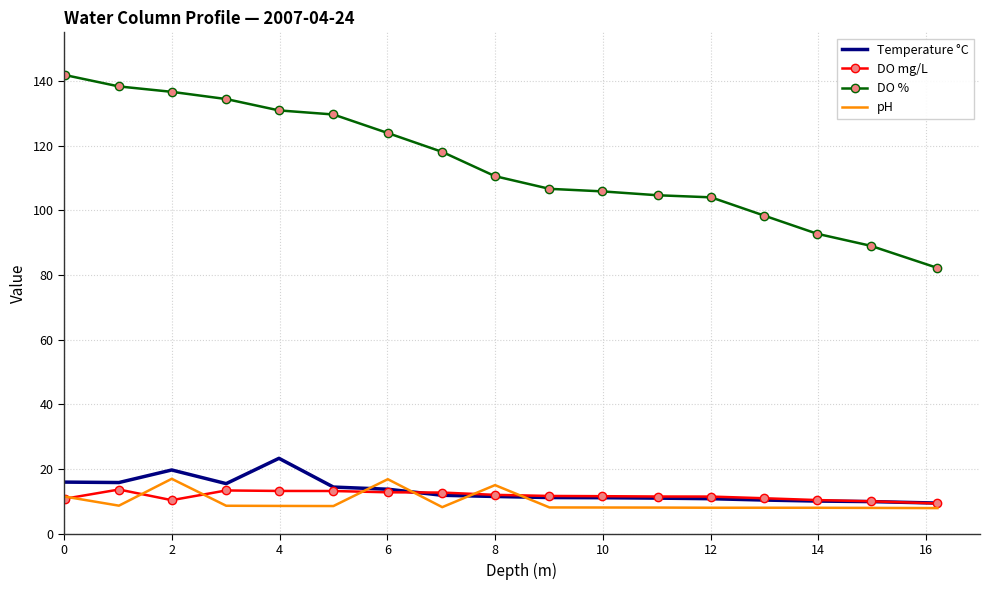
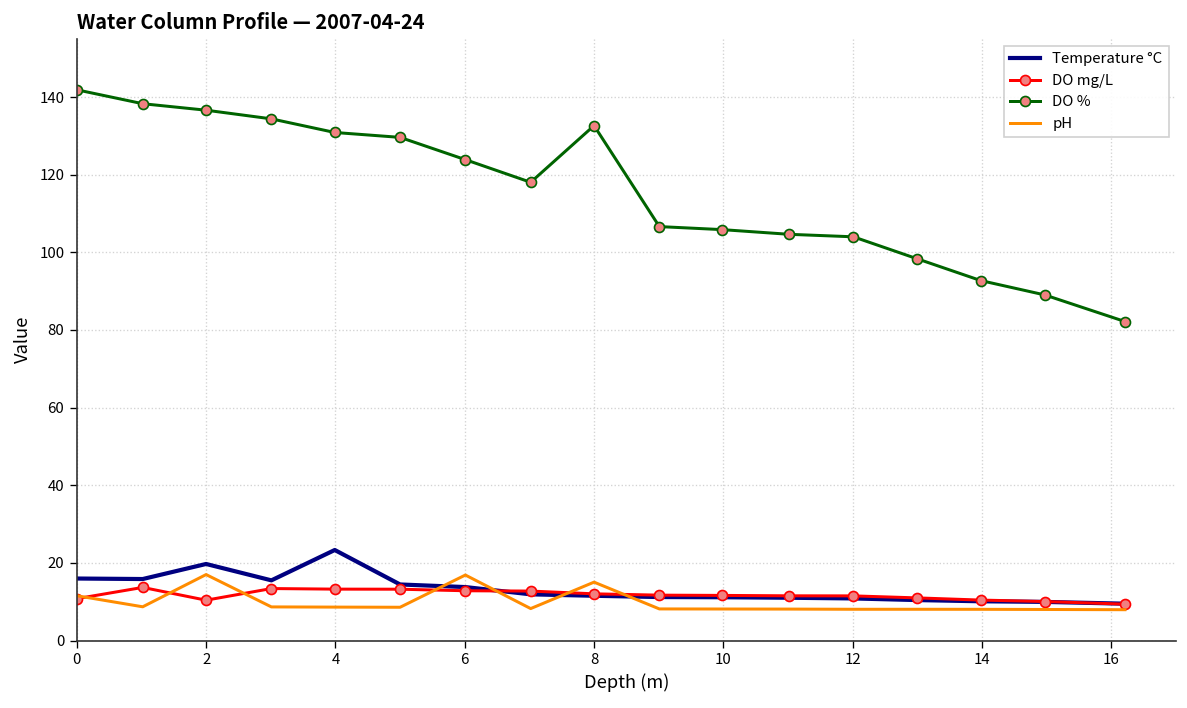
DO %, 8: 111 -> 133
